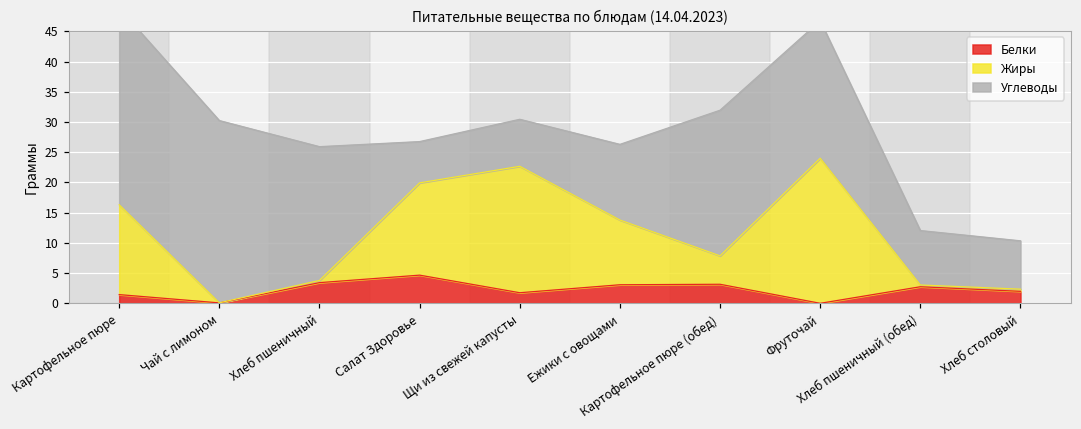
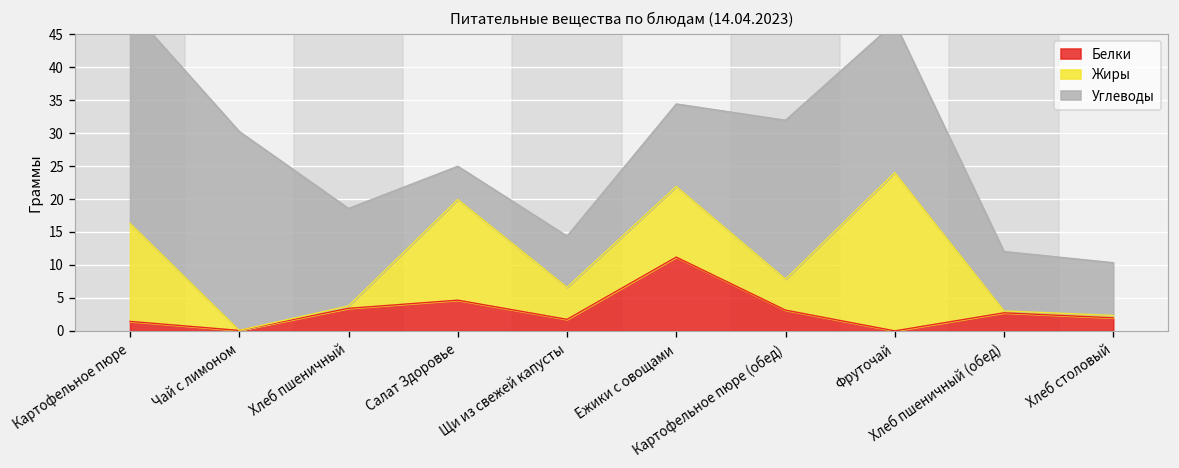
Углеводы, Хлеб пшеничный: 22 -> 15
Углеводы, Салат Здоровье: 7 -> 5
Жиры, Щи из свежей капусты: 21 -> 5
Белки, Ежики с овощами: 3 -> 11
